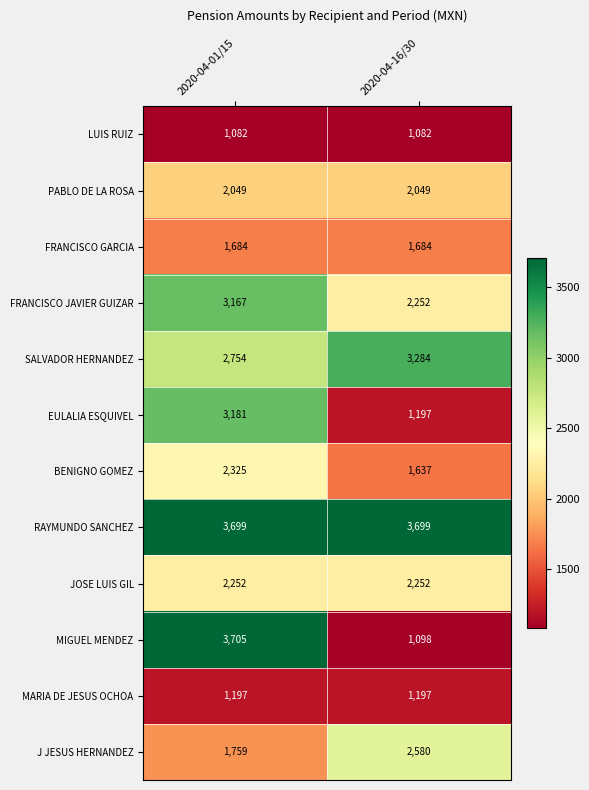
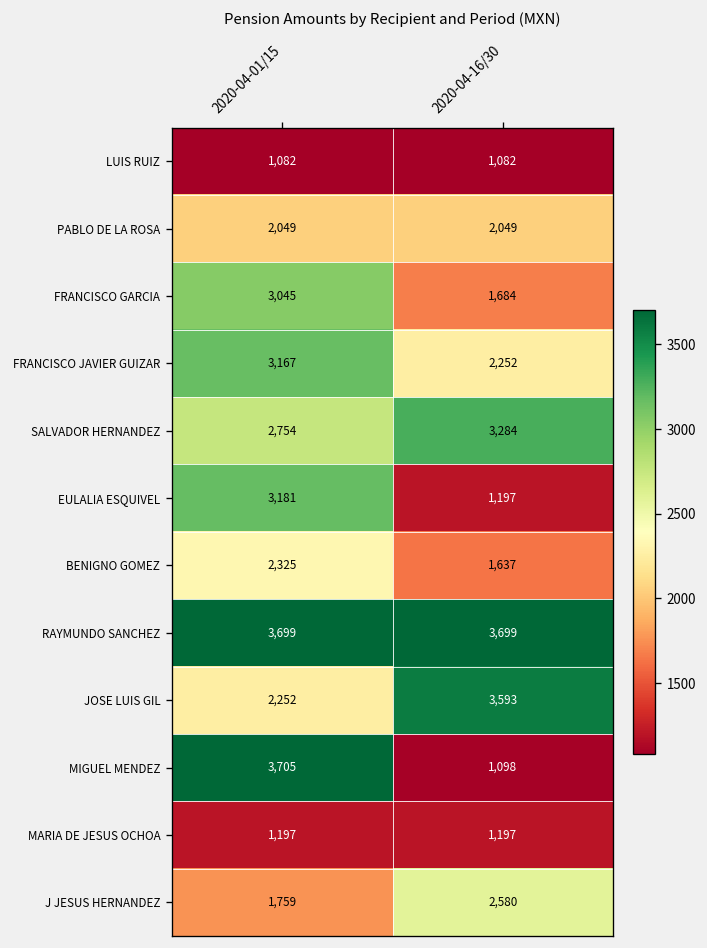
FRANCISCO GARCIA, 2020-04-01/15: 1,684 -> 3,045
JOSE LUIS GIL, 2020-04-16/30: 2,252 -> 3,593
